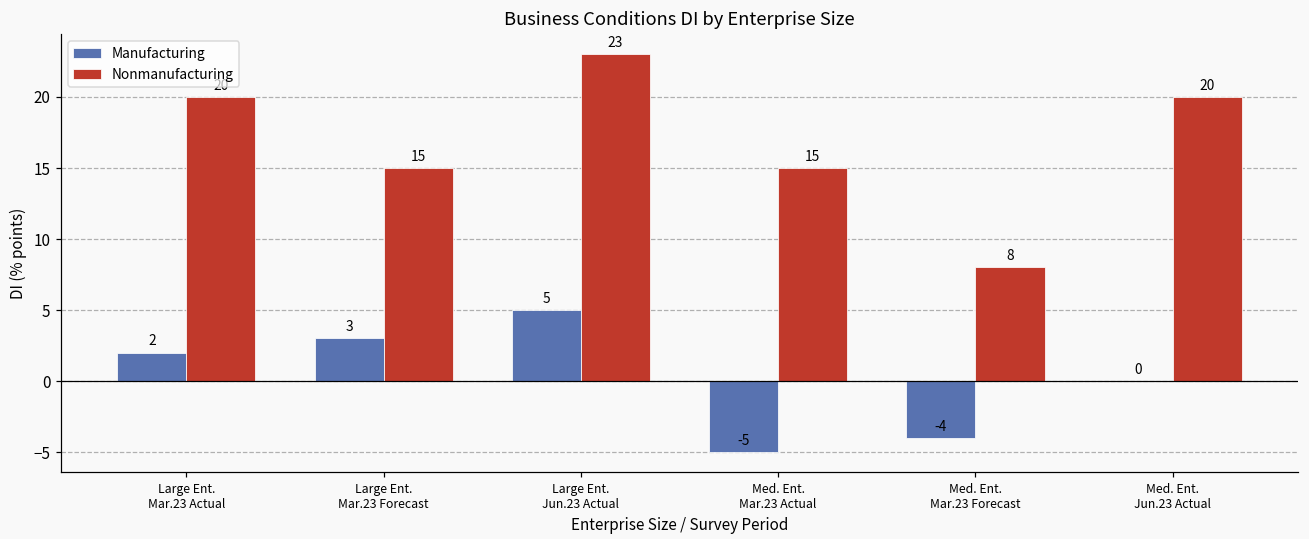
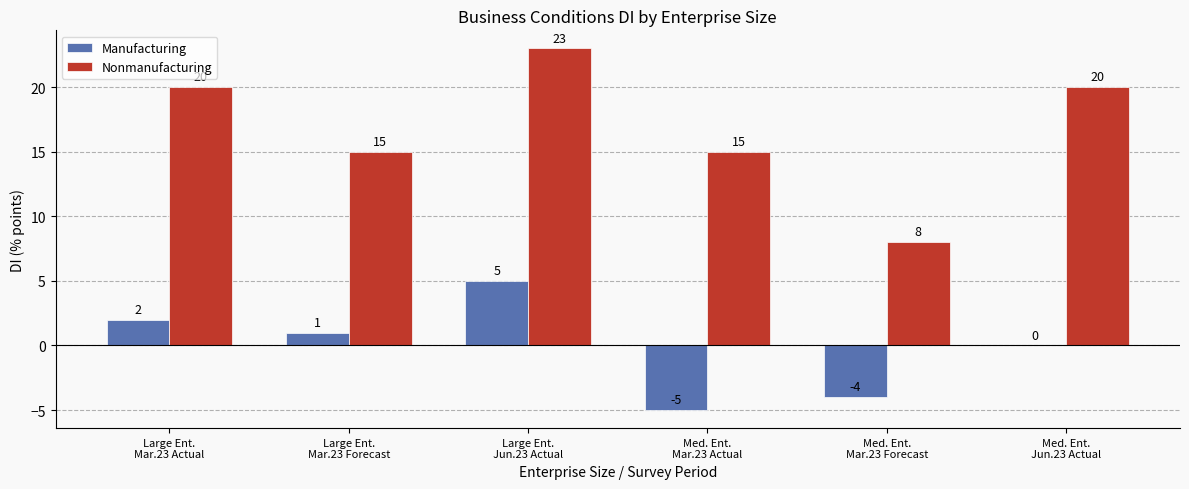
Manufacturing, Large Ent. Mar.23 Forecast: 3 -> 1
